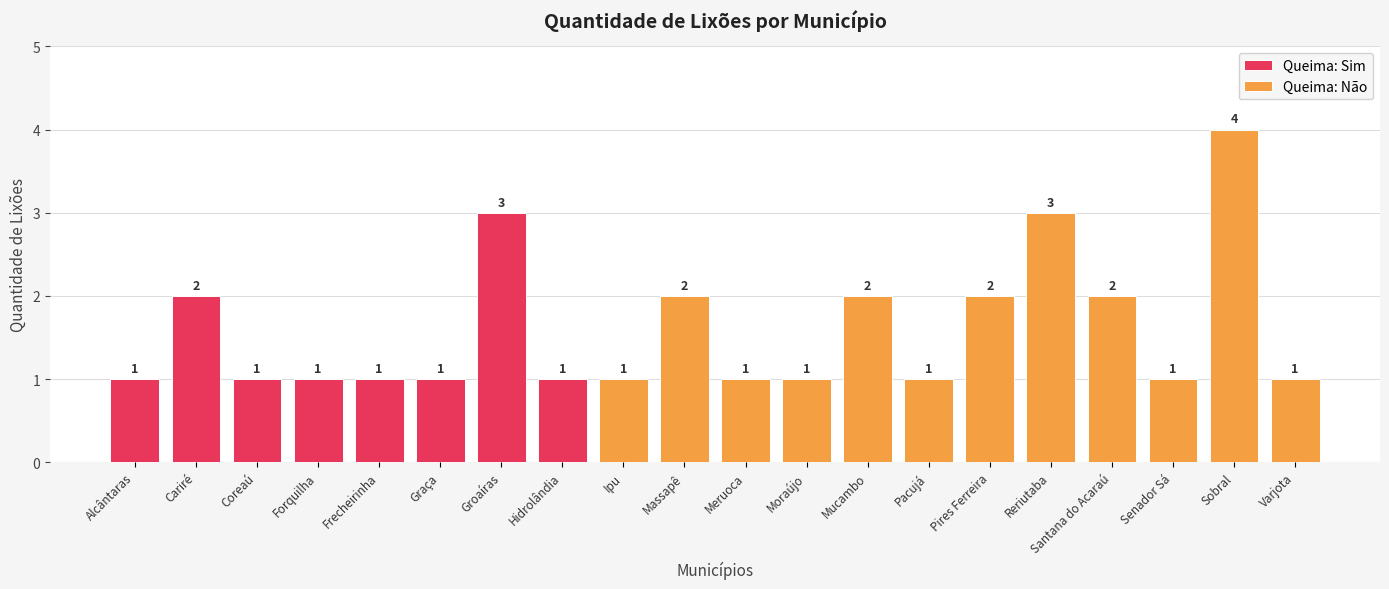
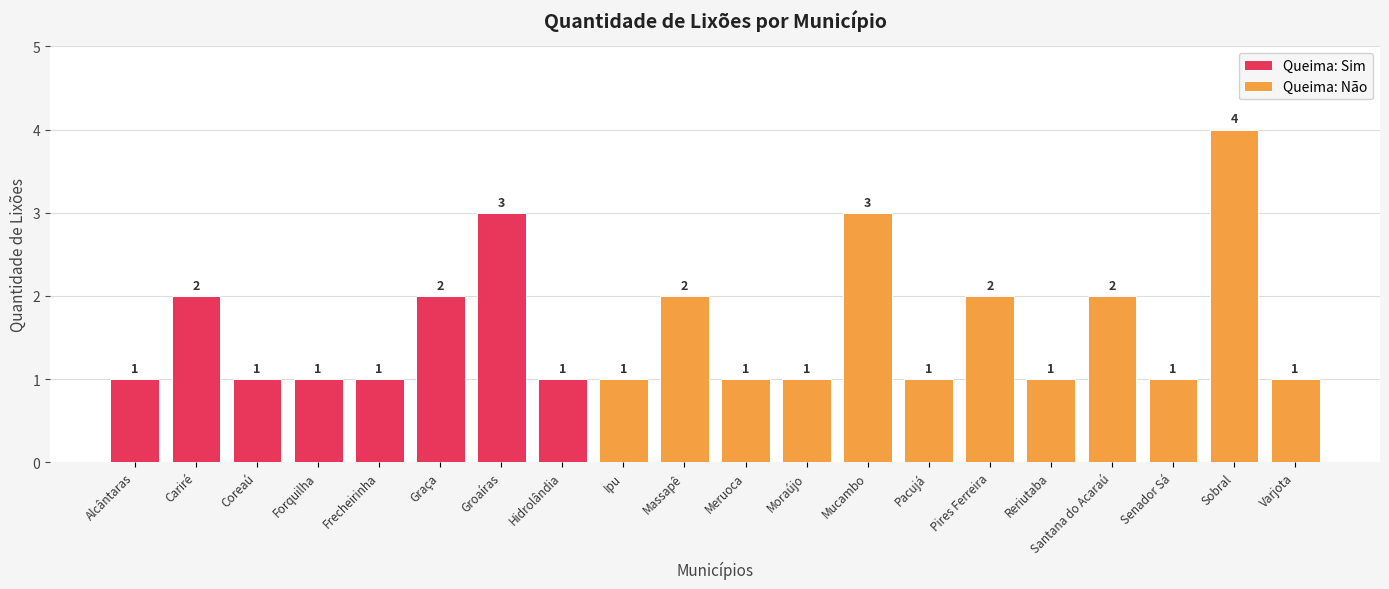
Queima: Sim, Graça: 1 -> 2
Queima: Não, Mucambo: 2 -> 3
Queima: Não, Reriutaba: 3 -> 1
